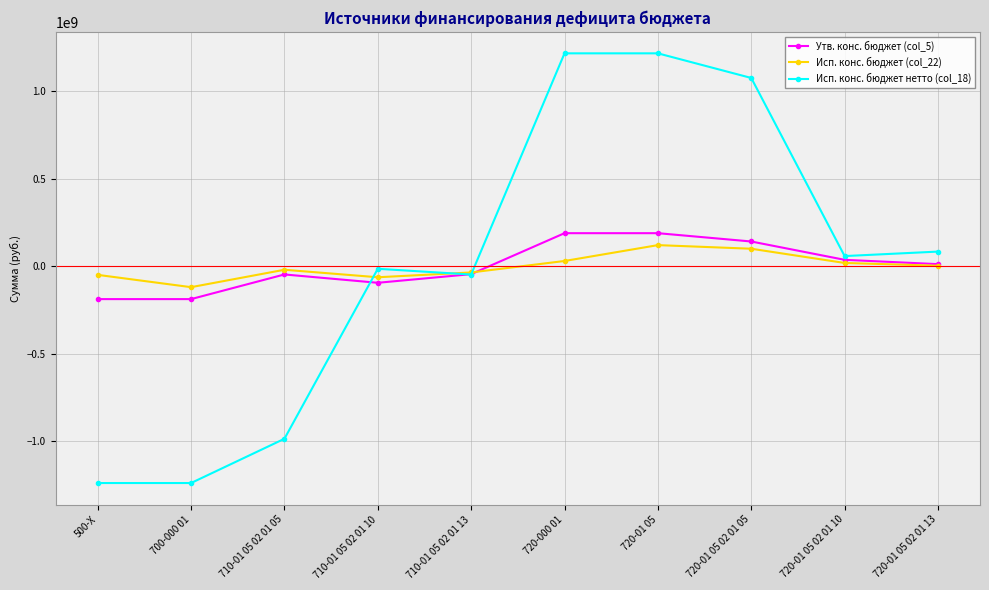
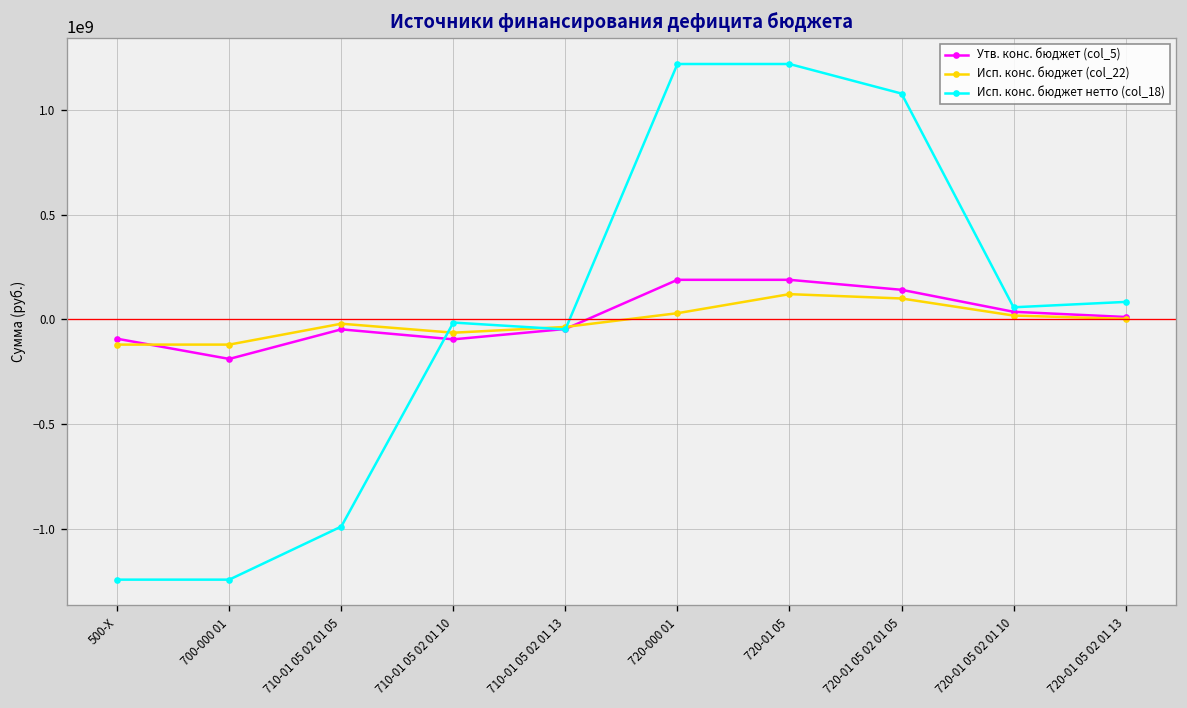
Утв. конс. бюджет (col_5), 500-Х: -190000000 -> -90000000
Исп. конс. бюджет (col_22), 500-Х: -50000000 -> -120000000
